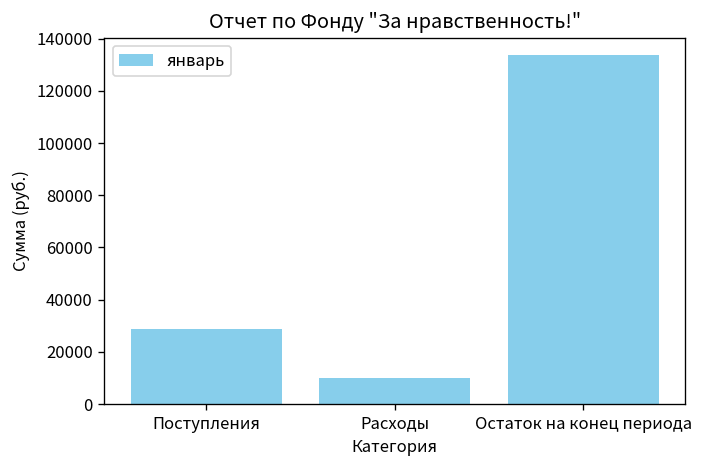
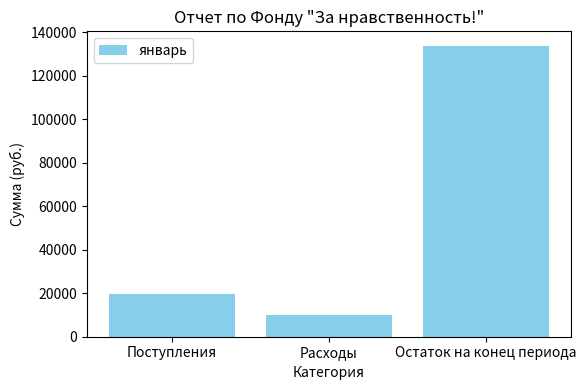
Поступления: 29000 -> 20000
